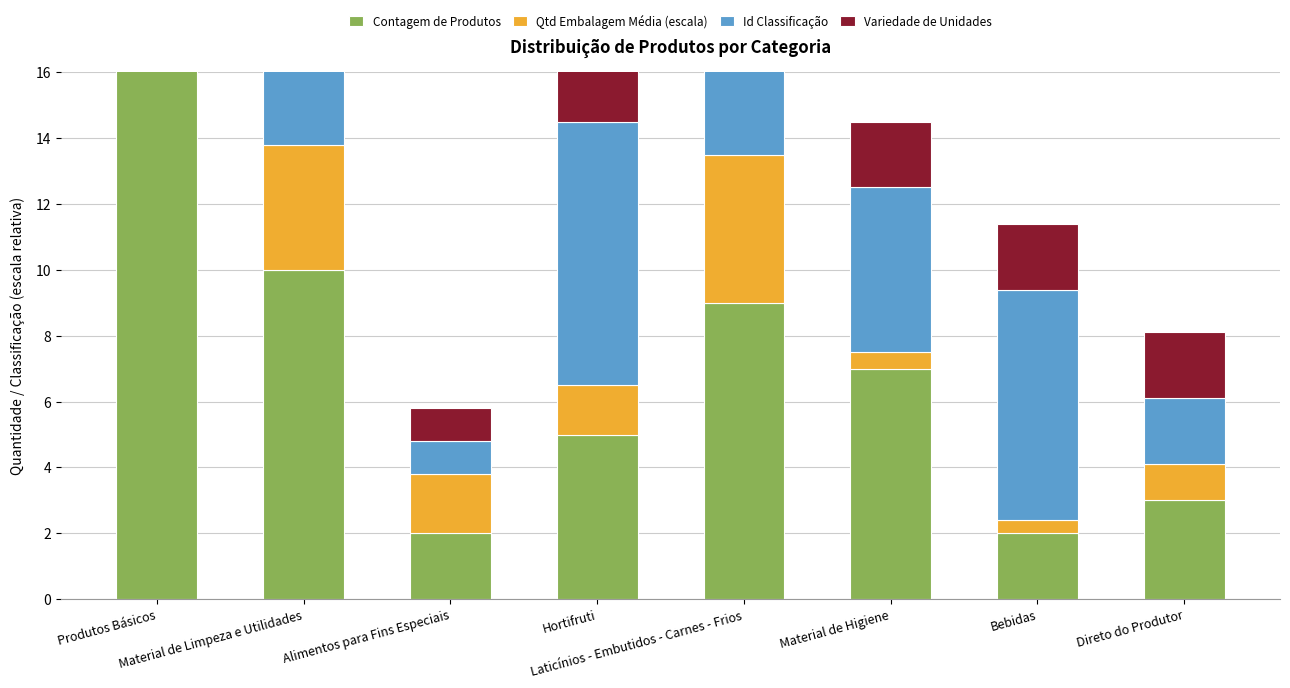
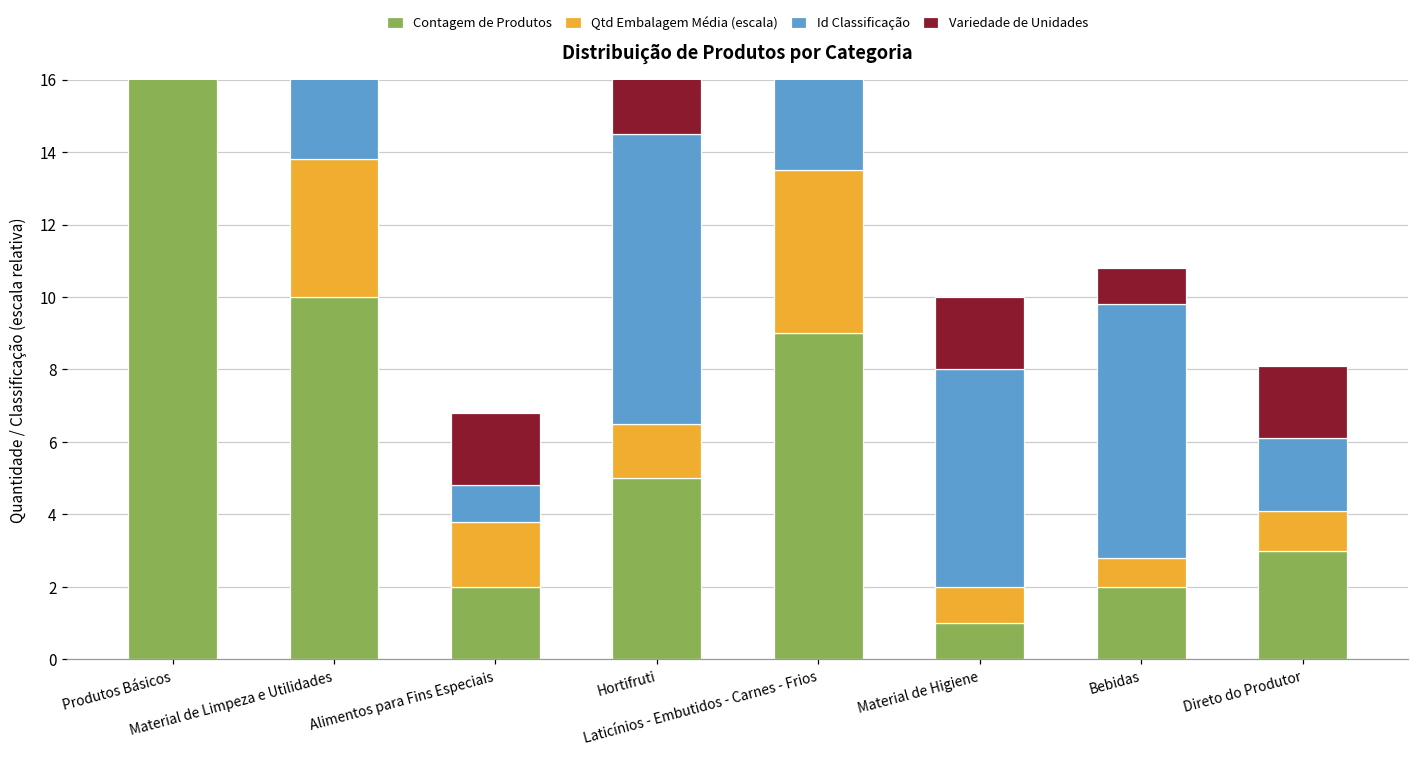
Variedade de Unidades, Alimentos para Fins Especiais: 1 -> 2
Contagem de Produtos, Material de Higiene: 7 -> 1
Qtd Embalagem Média (escala), Material de Higiene: 0.5 -> 1.0
Id Classificação, Material de Higiene: 5 -> 6
Qtd Embalagem Média (escala), Bebidas: 0.4 -> 0.8
Variedade de Unidades, Bebidas: 2 -> 1
